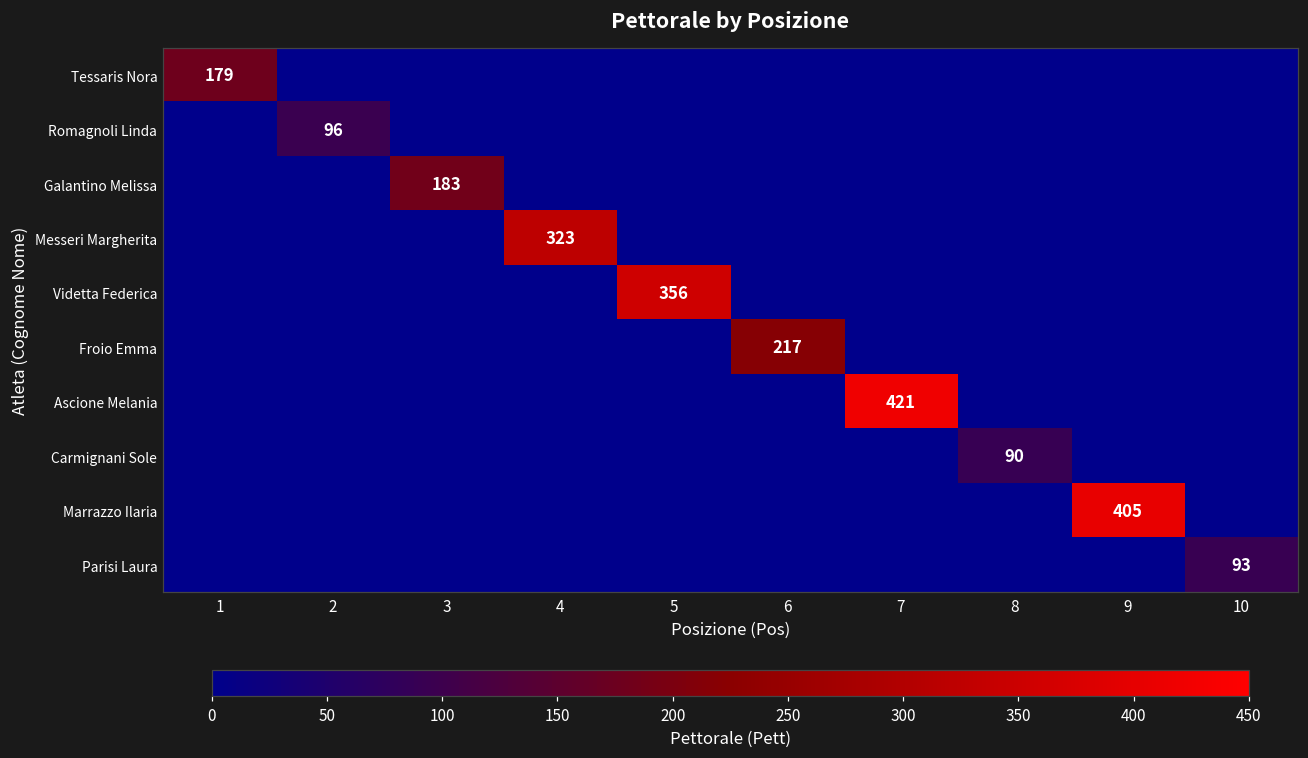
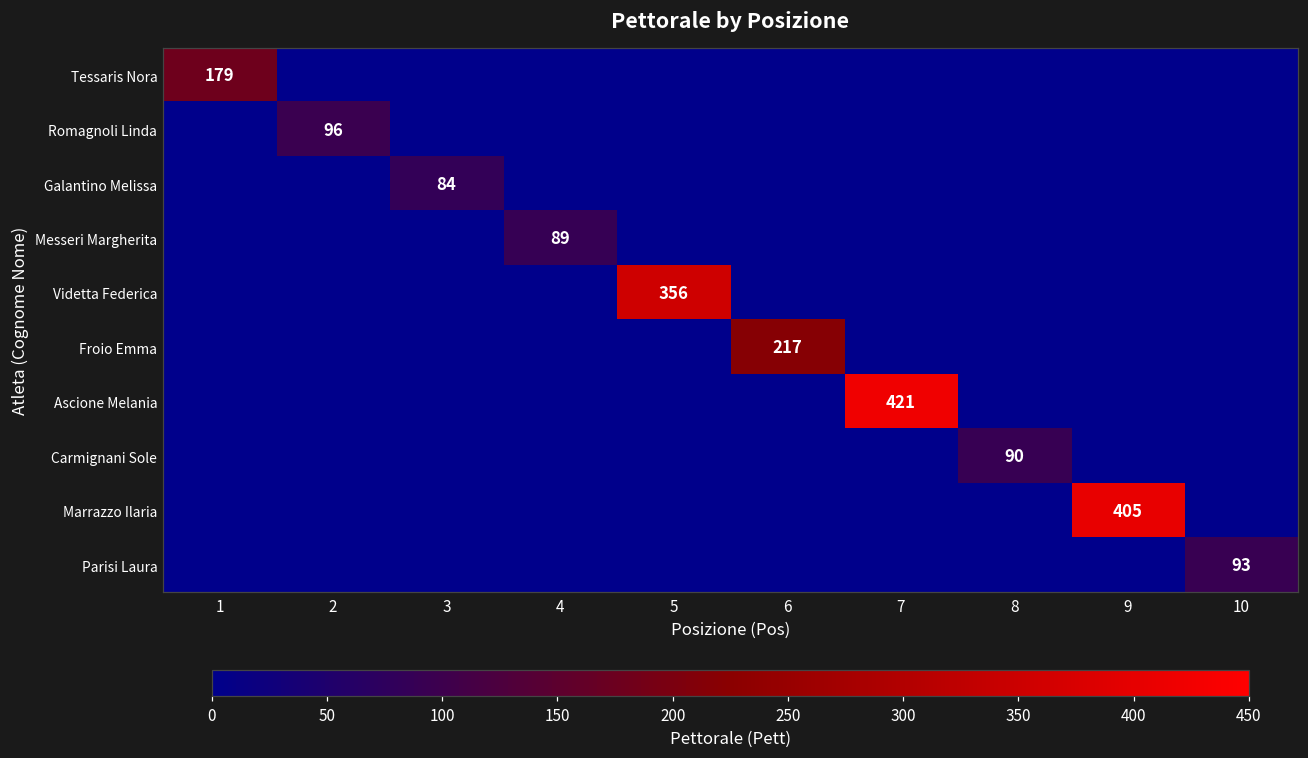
Galantino Melissa, 3: 183 -> 84
Messeri Margherita, 4: 323 -> 89
